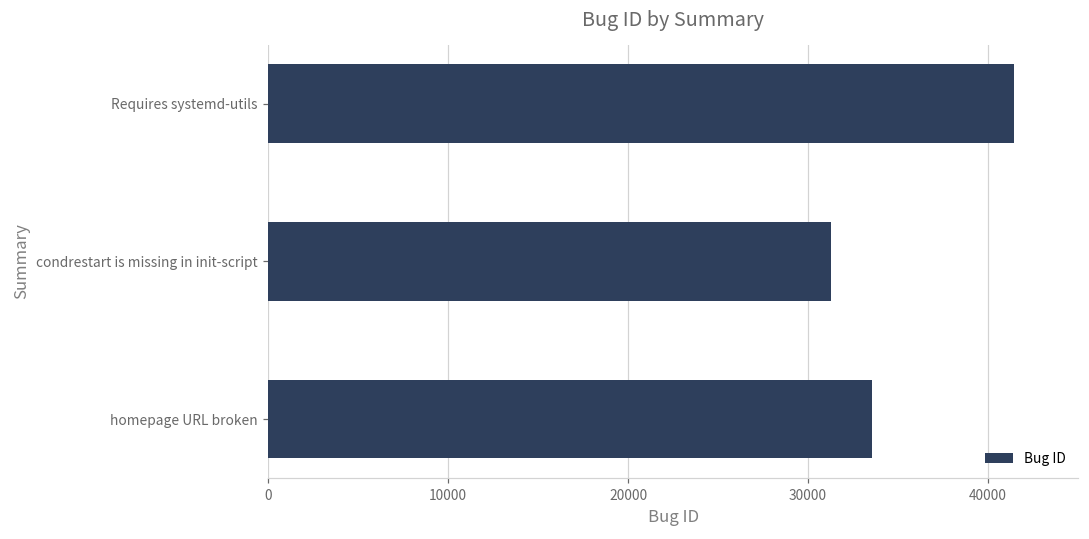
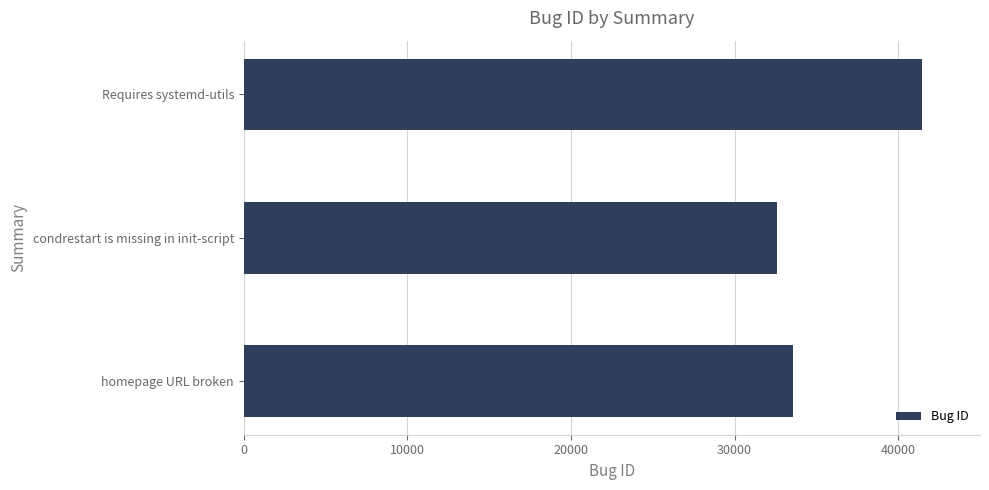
condrestart is missing in init-script: 31300 -> 32600
